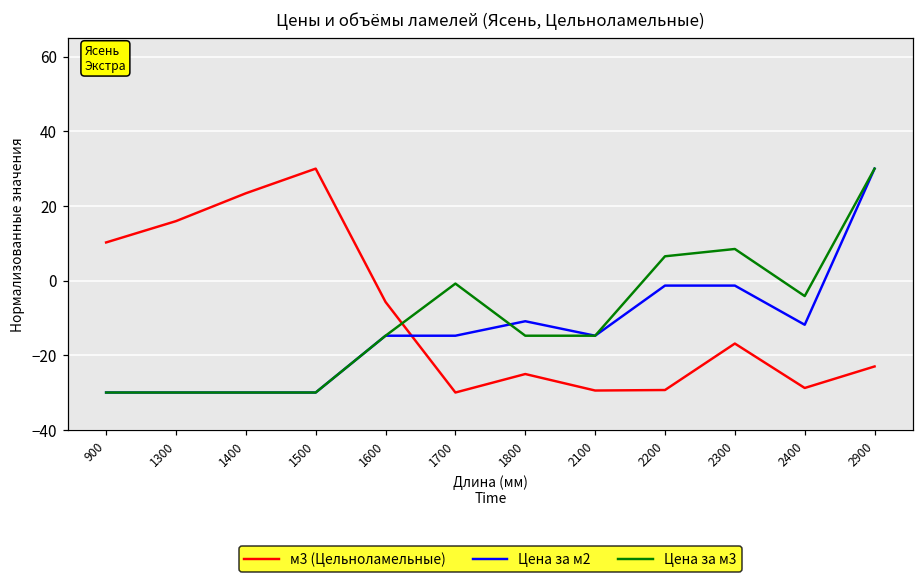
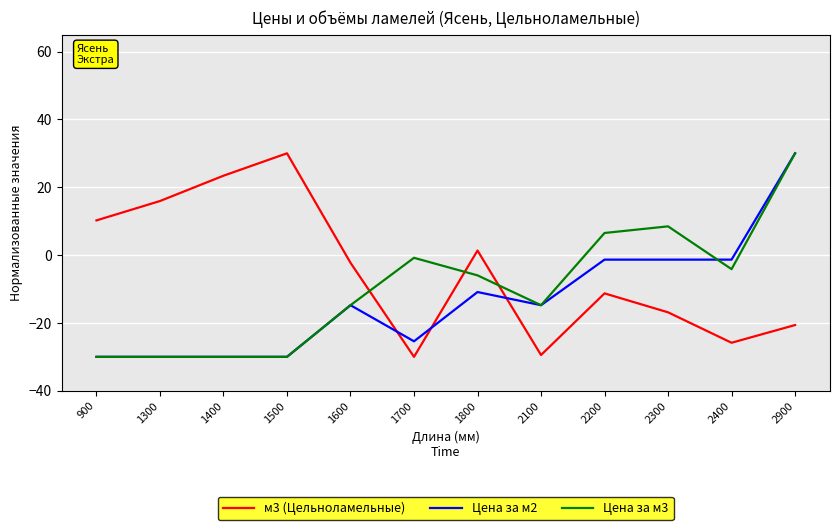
м3 (Цельноламельные), 1600: -6 -> -2
Цена за м2, 1700: -15 -> -25
м3 (Цельноламельные), 1800: -25 -> 1
Цена за м3, 1800: -15 -> -6
м3 (Цельноламельные), 2200: -29 -> -11
м3 (Цельноламельные), 2400: -29 -> -26
Цена за м2, 2400: -12 -> -1
м3 (Цельноламельные), 2900: -23 -> -21
